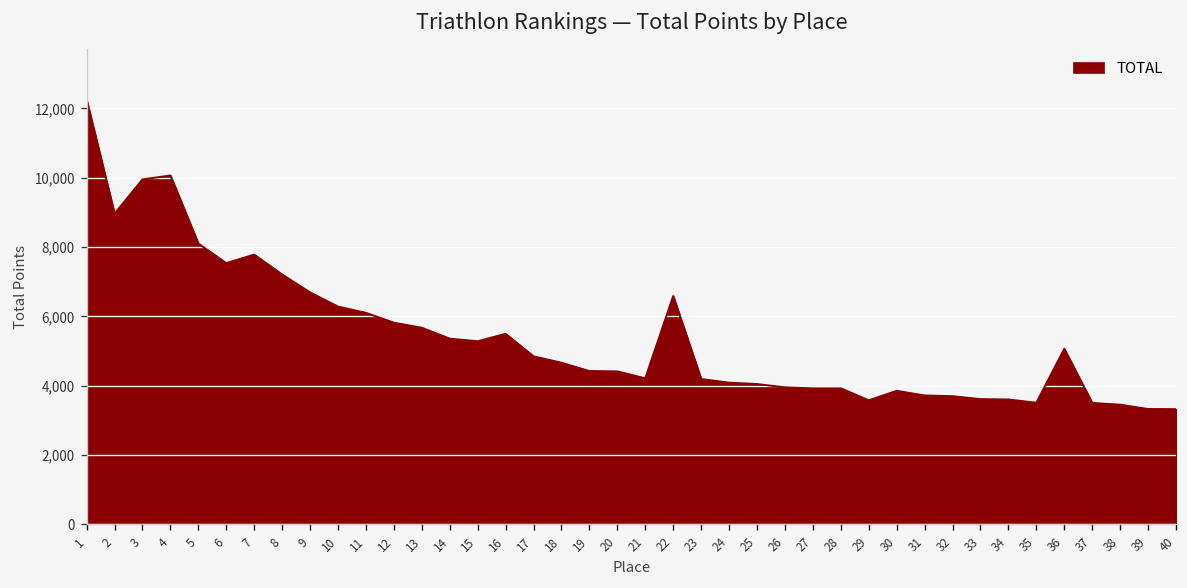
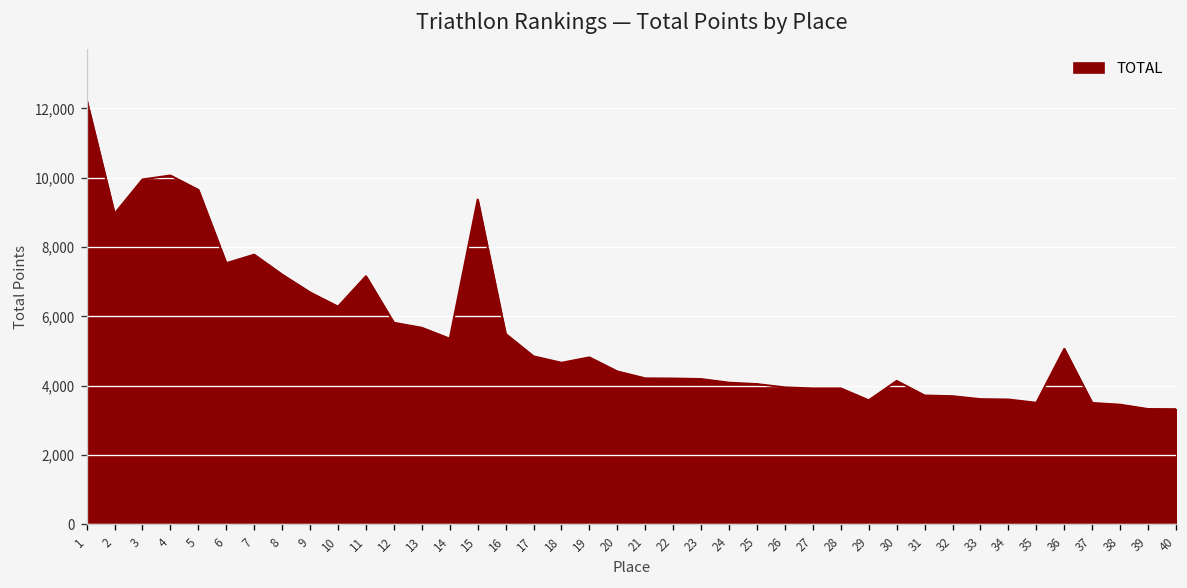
5: 8,100 -> 9,600
11: 6,100 -> 7,200
15: 5,300 -> 9,400
19: 4,400 -> 4,800
22: 6,600 -> 4,200
30: 3,900 -> 4,100
